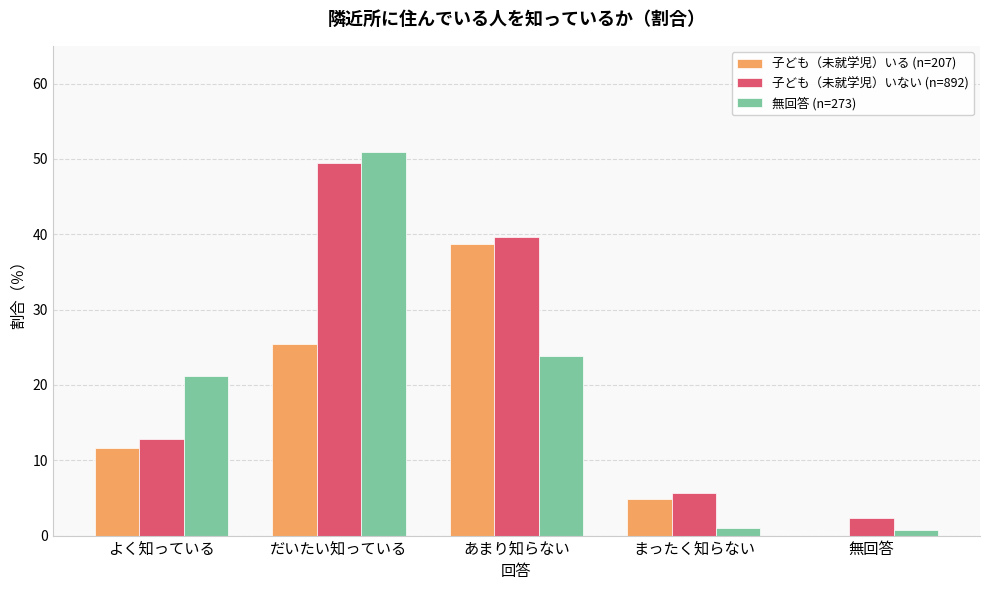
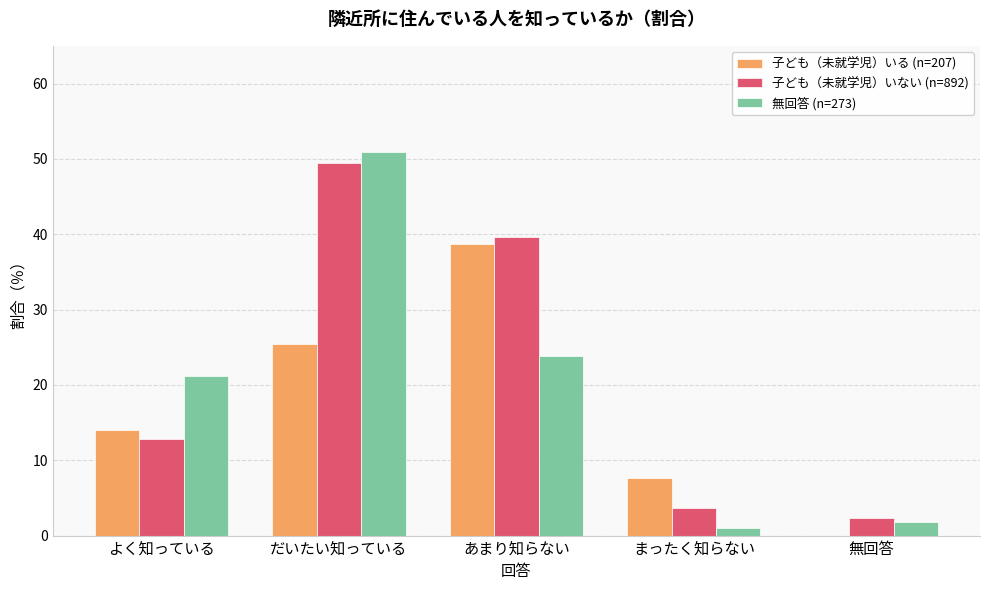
子ども（未就学児）いる (n=207), よく知っている: 12 -> 14
子ども（未就学児）いる (n=207), まったく知らない: 5 -> 8
子ども（未就学児）いない (n=892), まったく知らない: 6 -> 4
無回答 (n=273), 無回答: 1 -> 2
